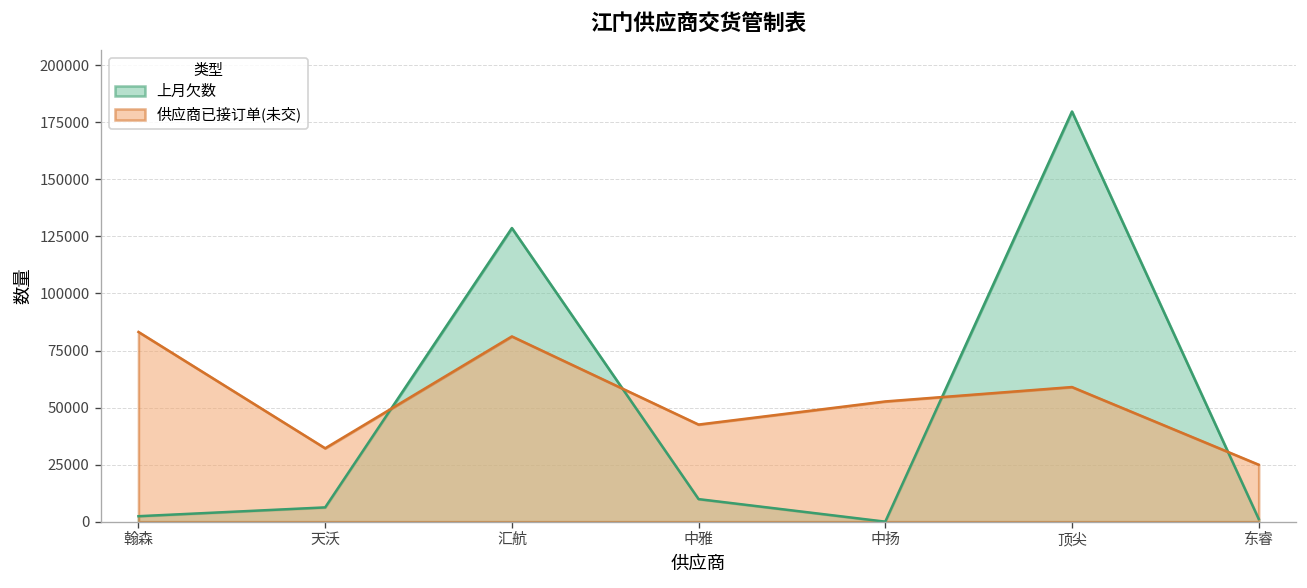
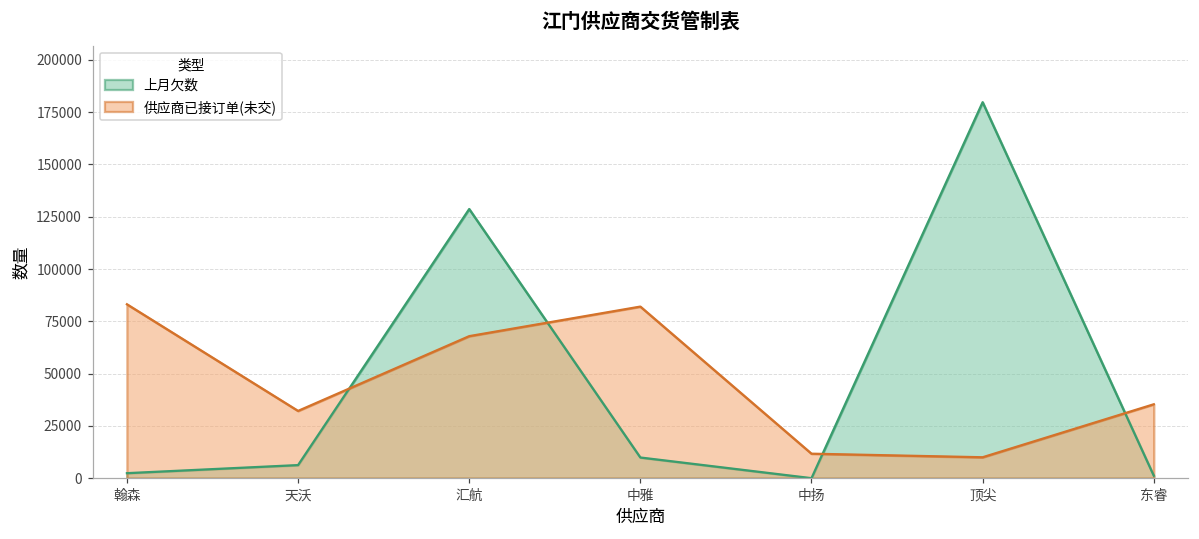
供应商已接订单(未交), 汇航: 81000 -> 68000
供应商已接订单(未交), 中雅: 43000 -> 82000
供应商已接订单(未交), 中扬: 53000 -> 12000
供应商已接订单(未交), 顶尖: 59000 -> 10000
供应商已接订单(未交), 东睿: 25000 -> 35000
